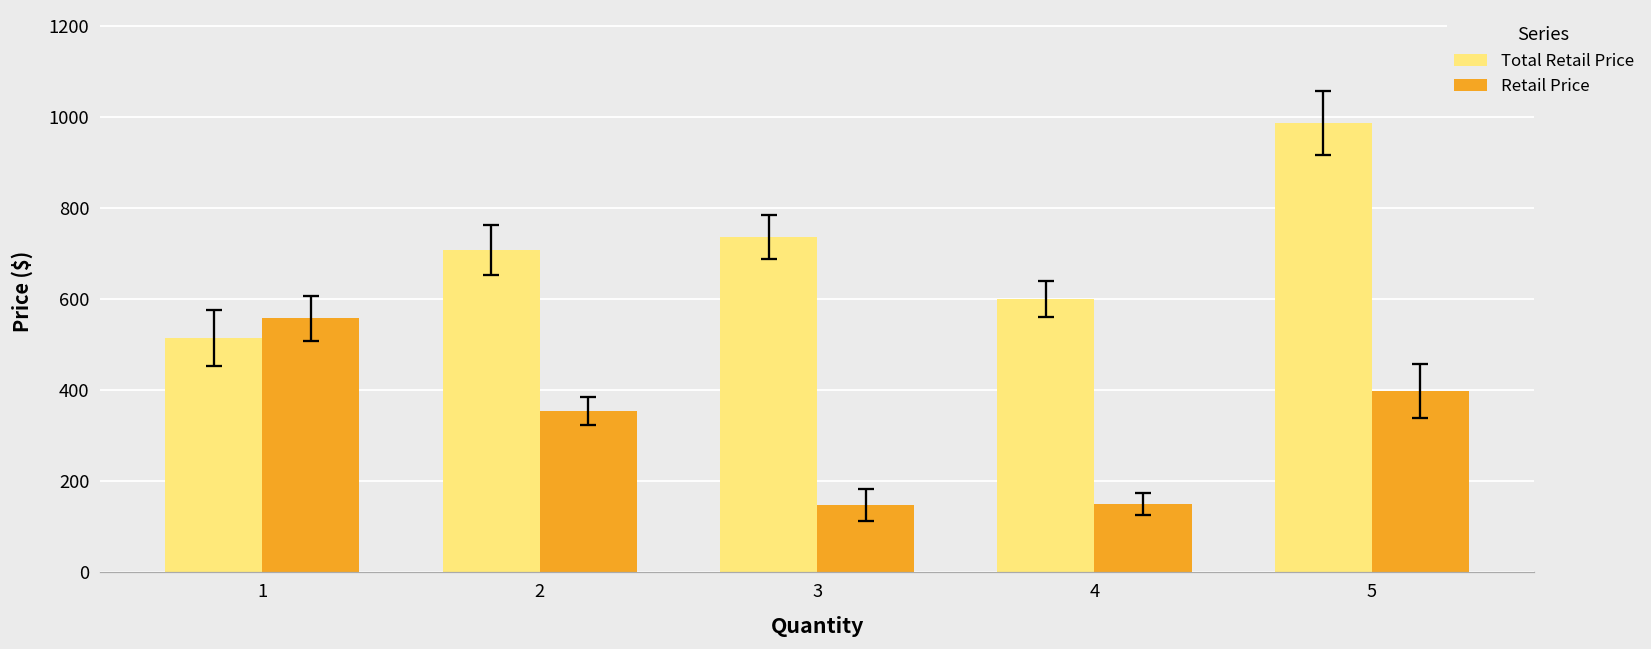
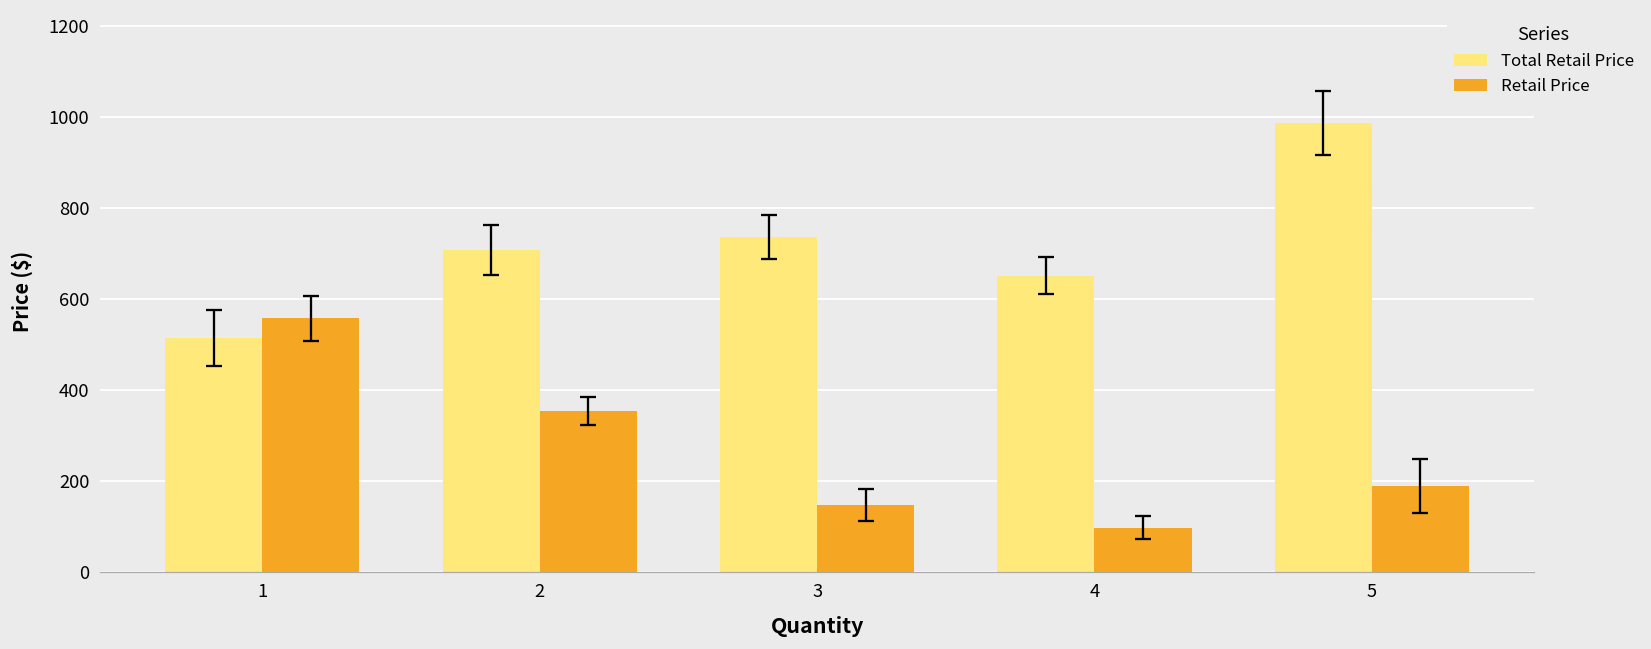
Total Retail Price, 4: 600 -> 650
Retail Price, 4: 150 -> 100
Retail Price, 5: 400 -> 190
